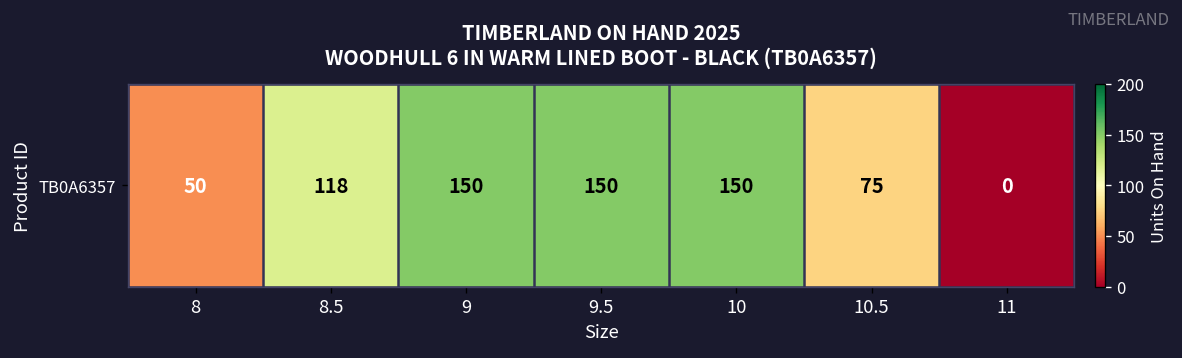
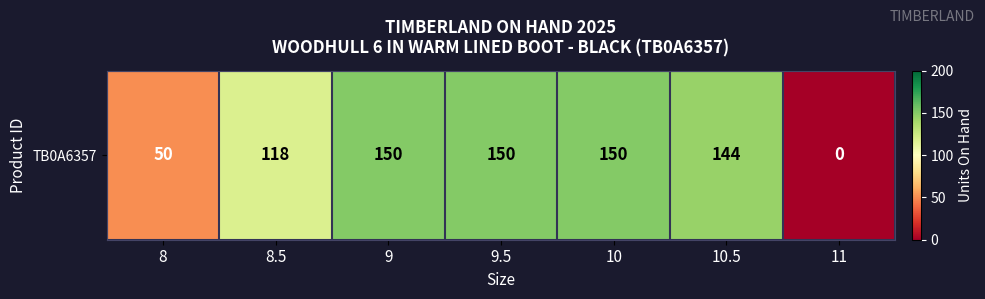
TB0A6357, 10.5: 75 -> 144
